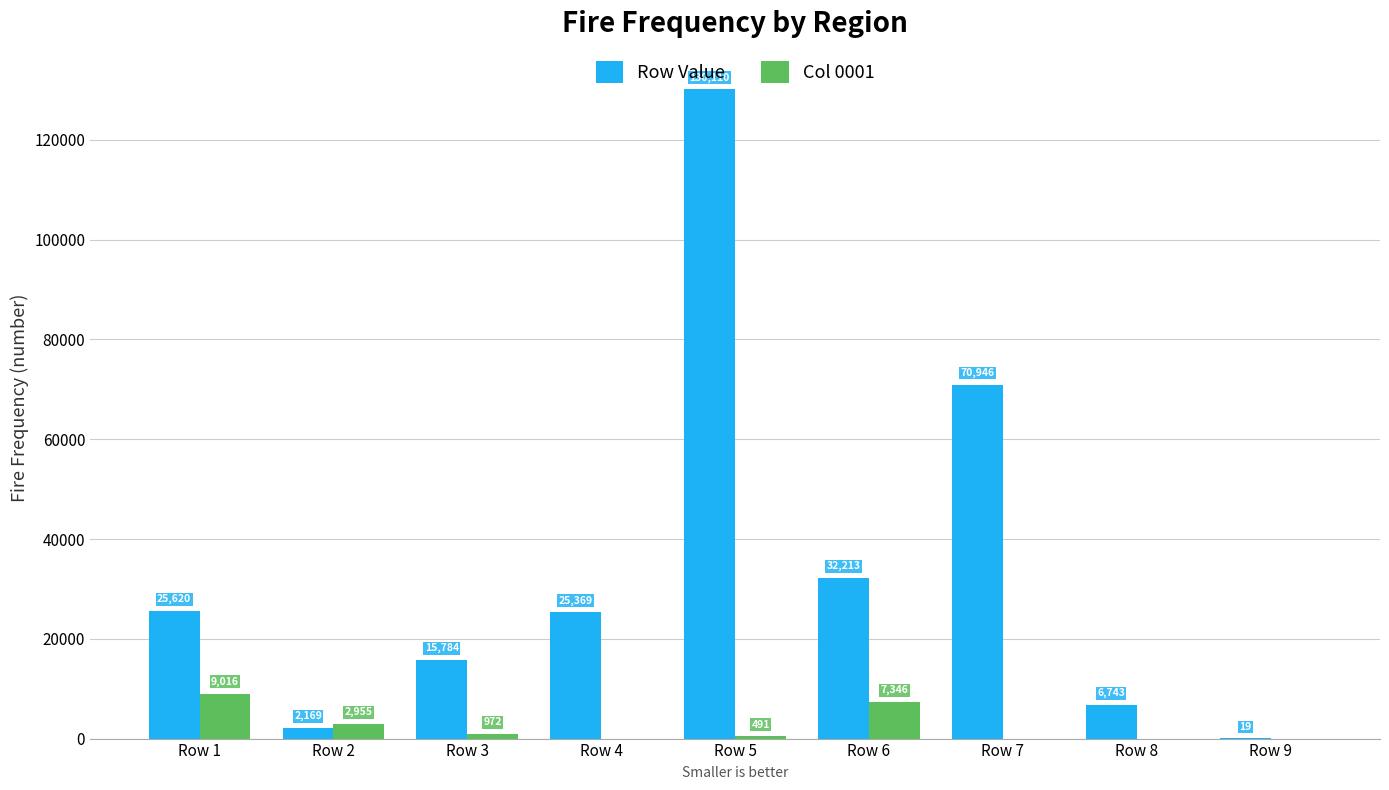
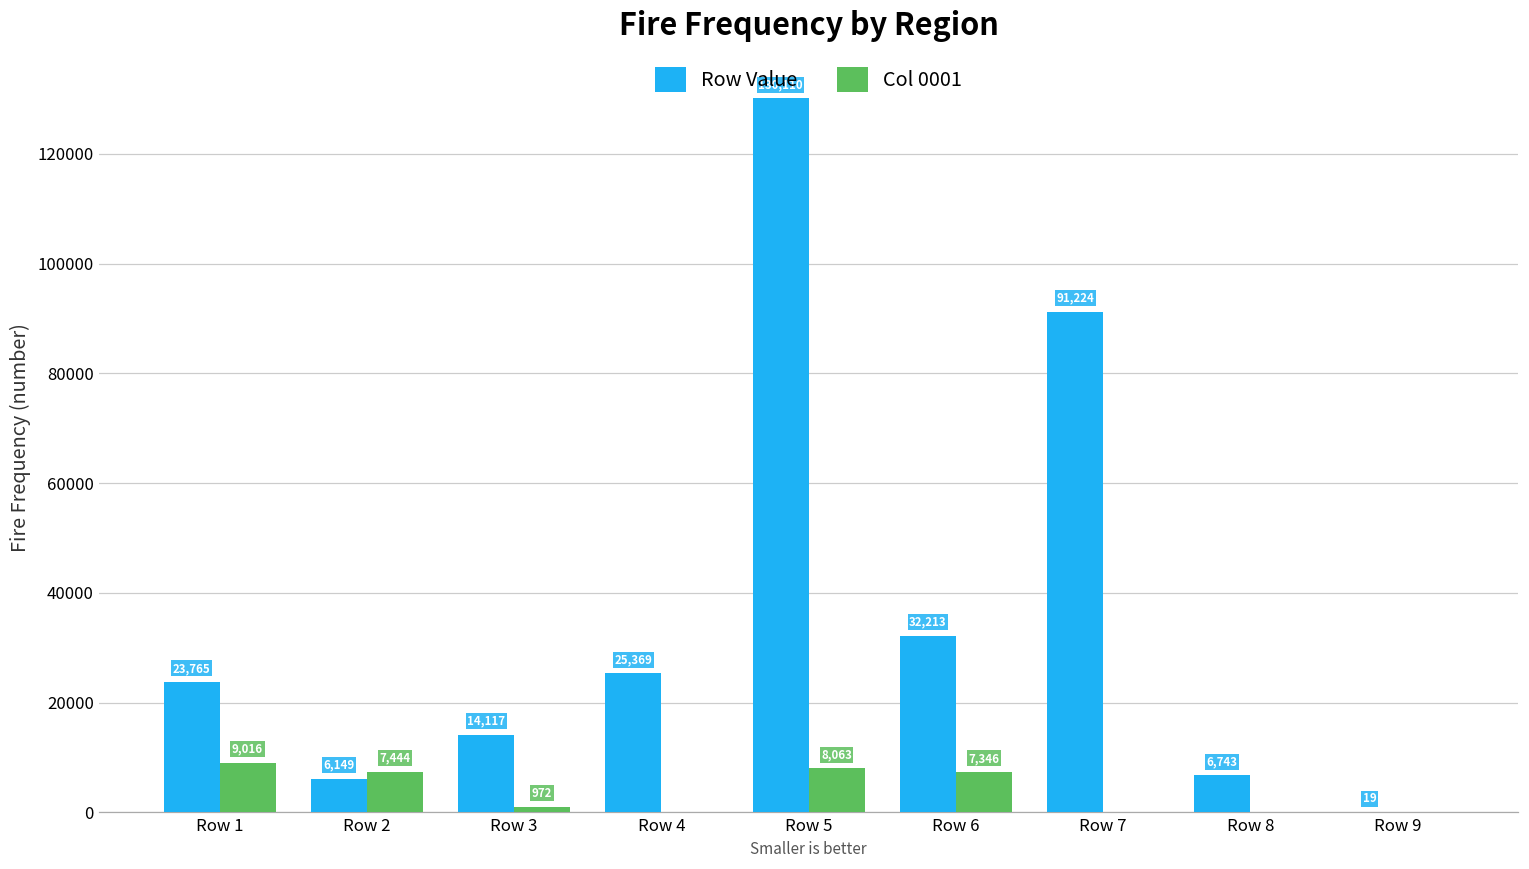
Row Value, Row 1: 25,620 -> 23,765
Row Value, Row 2: 2,169 -> 6,149
Col 0001, Row 2: 2,955 -> 7,444
Row Value, Row 3: 15,784 -> 14,117
Col 0001, Row 5: 491 -> 8,063
Row Value, Row 7: 70,946 -> 91,224
